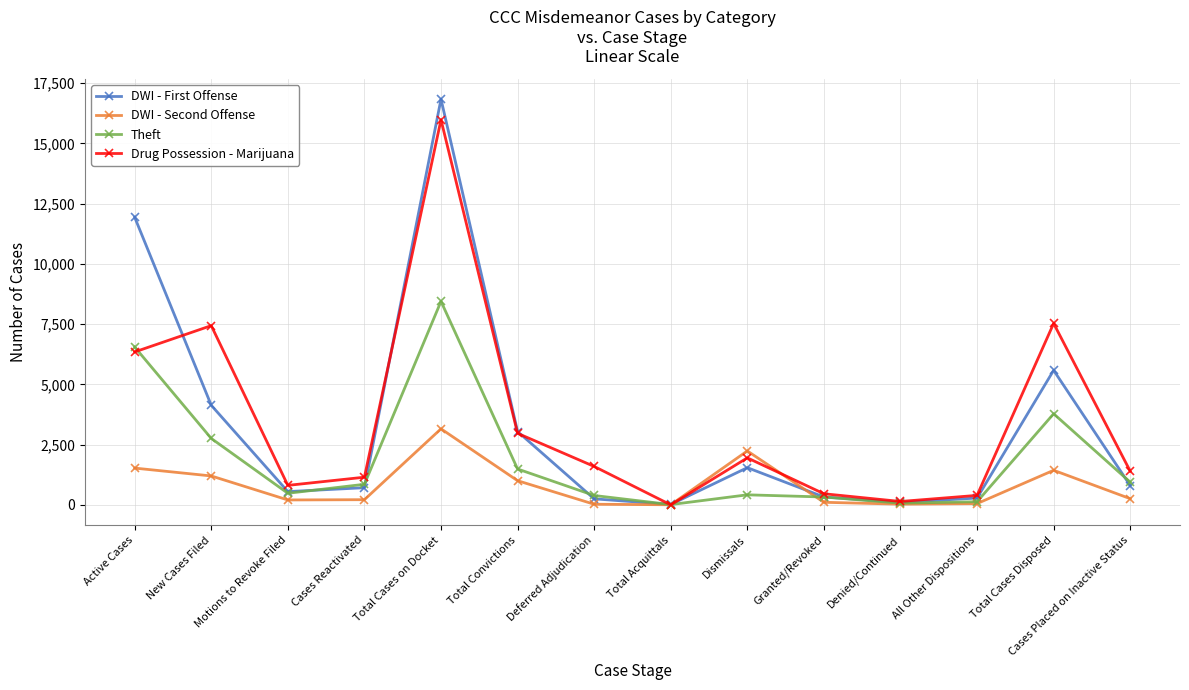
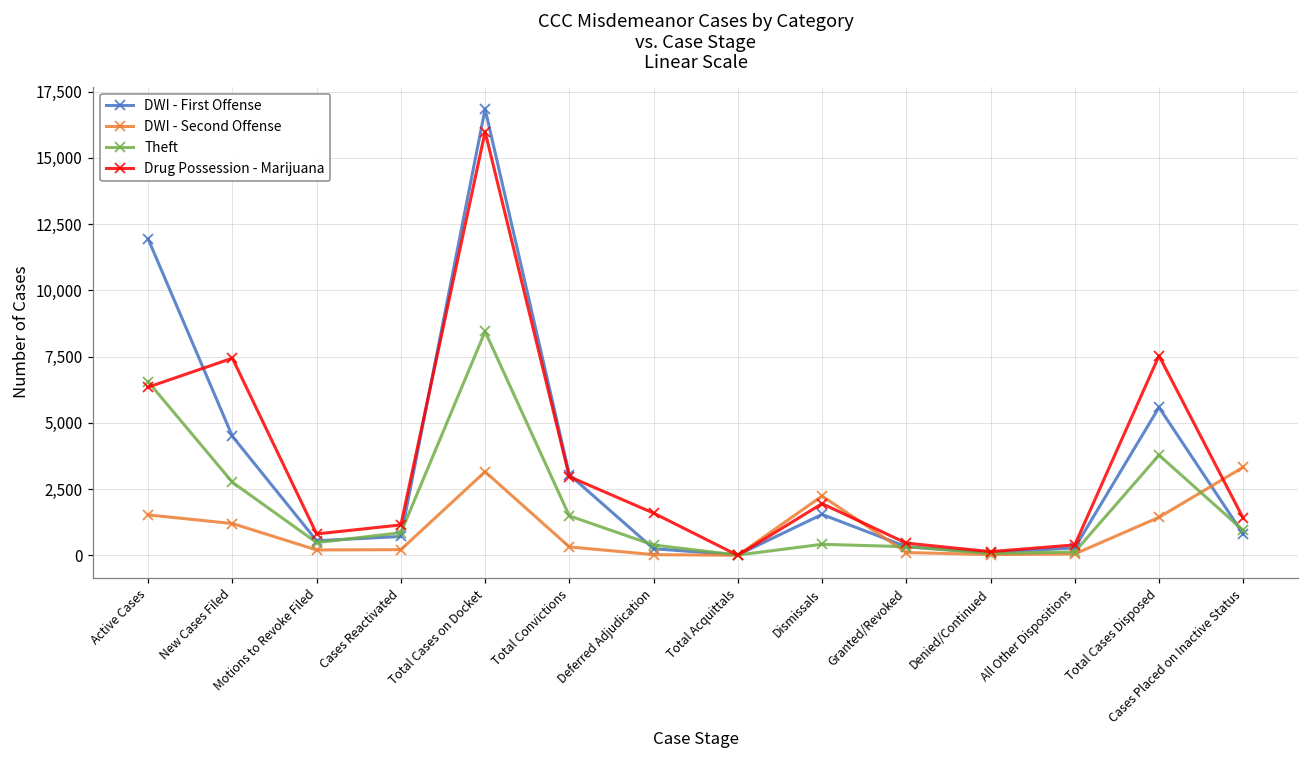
DWI - First Offense, New Cases Filed: 4,100 -> 4,500
DWI - Second Offense, Total Convictions: 1,000 -> 300
DWI - Second Offense, Cases Placed on Inactive Status: 300 -> 3,300
